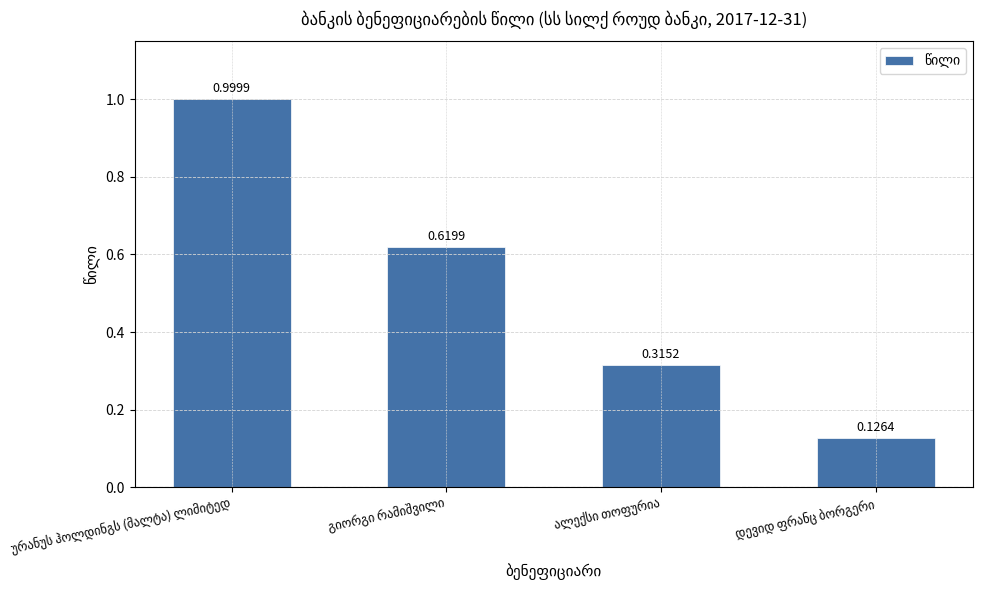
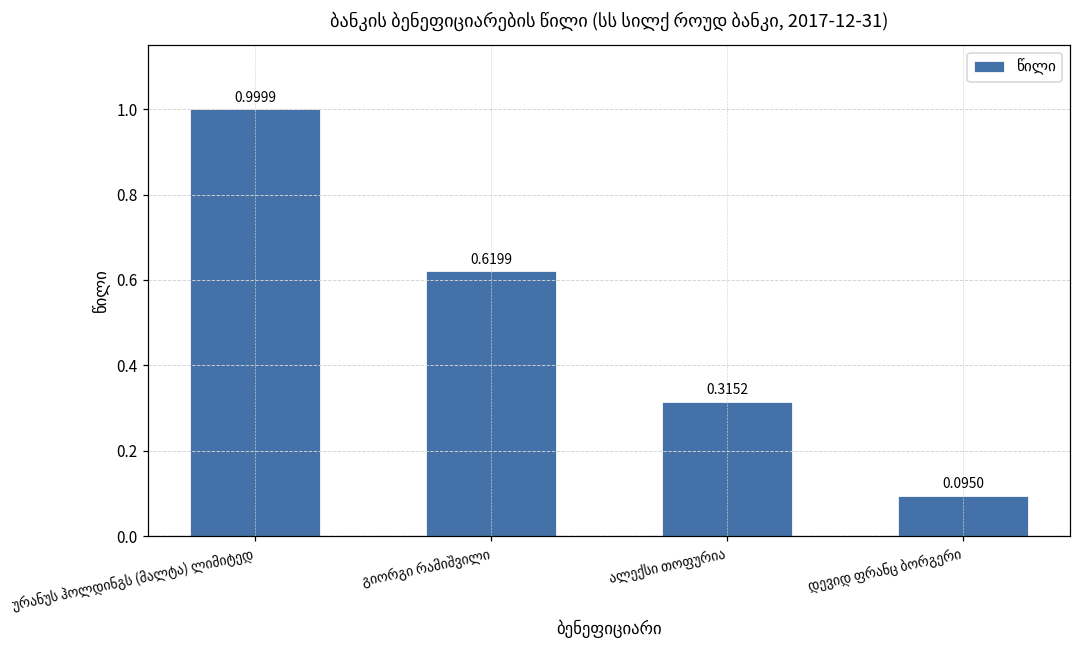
დევიდ ფრანც ბორგერი: 0.1264 -> 0.0950
